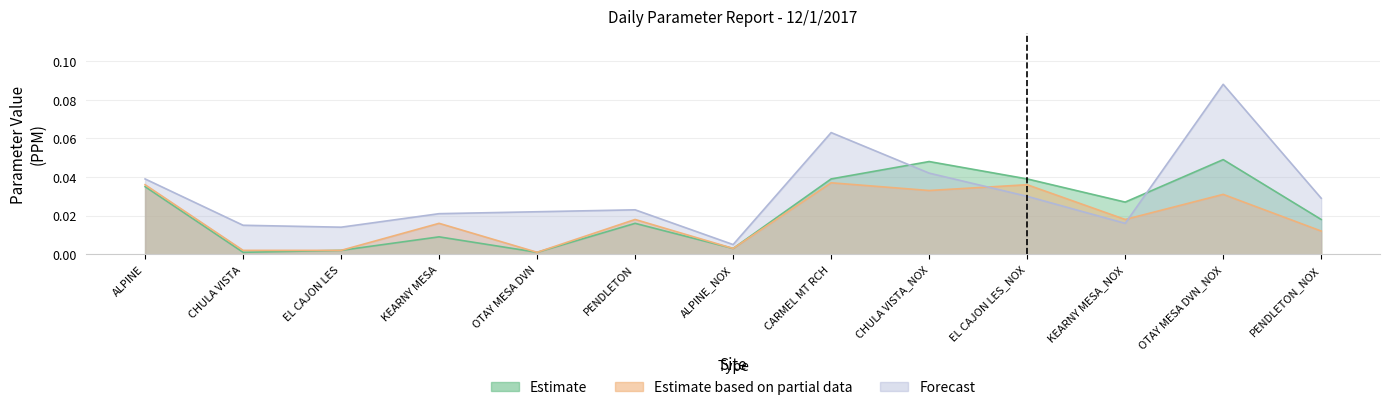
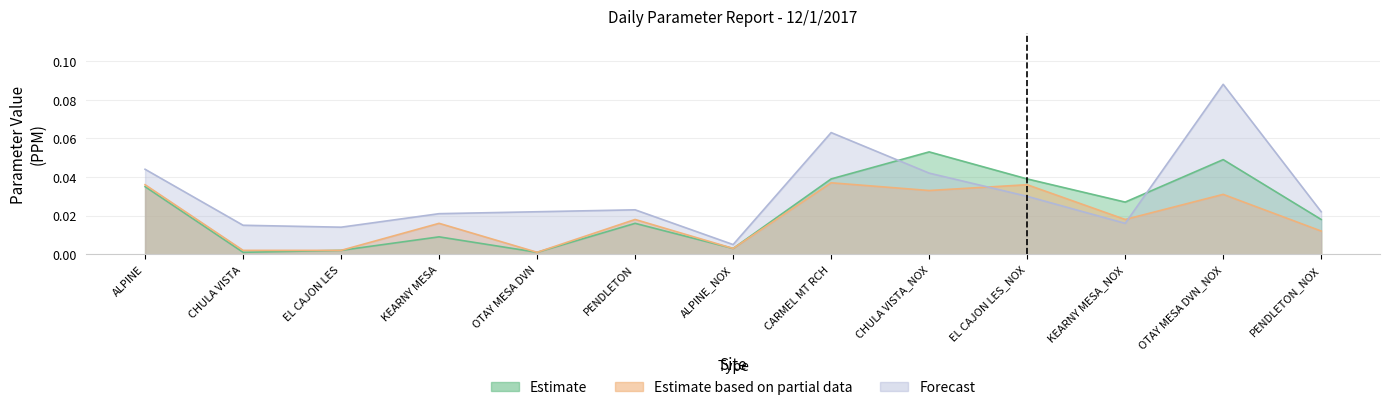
Forecast, ALPINE: 0.039 -> 0.044
Estimate, CHULA VISTA_NOX: 0.048 -> 0.053
Forecast, PENDLETON_NOX: 0.029 -> 0.022
